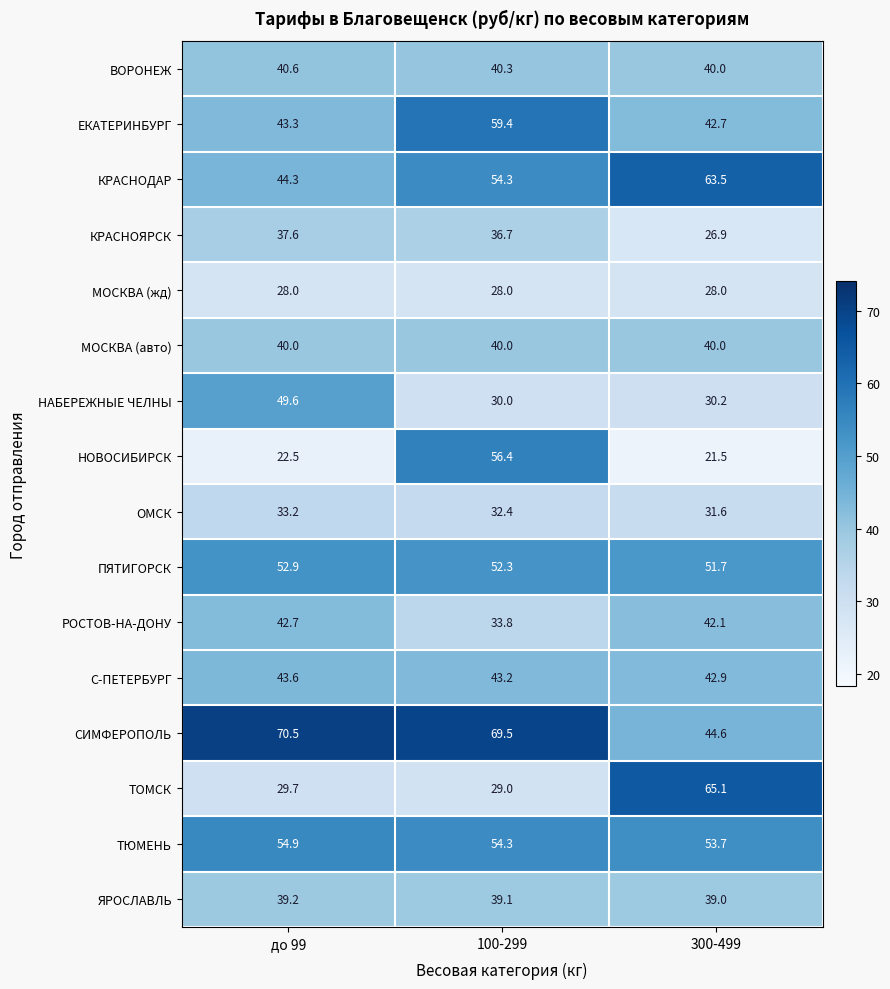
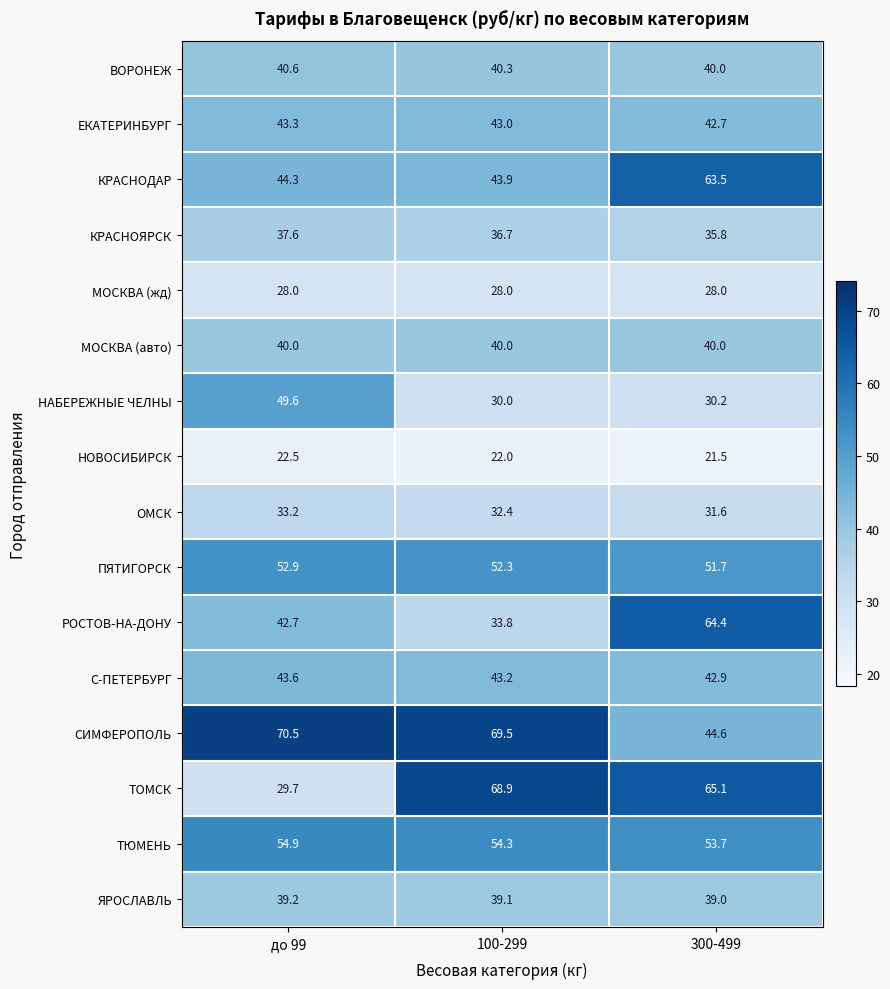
ЕКАТЕРИНБУРГ, 100-299: 59.4 -> 43.0
КРАСНОДАР, 100-299: 54.3 -> 43.9
КРАСНОЯРСК, 300-499: 26.9 -> 35.8
НОВОСИБИРСК, 100-299: 56.4 -> 22.0
РОСТОВ-НА-ДОНУ, 300-499: 42.1 -> 64.4
ТОМСК, 100-299: 29.0 -> 68.9
